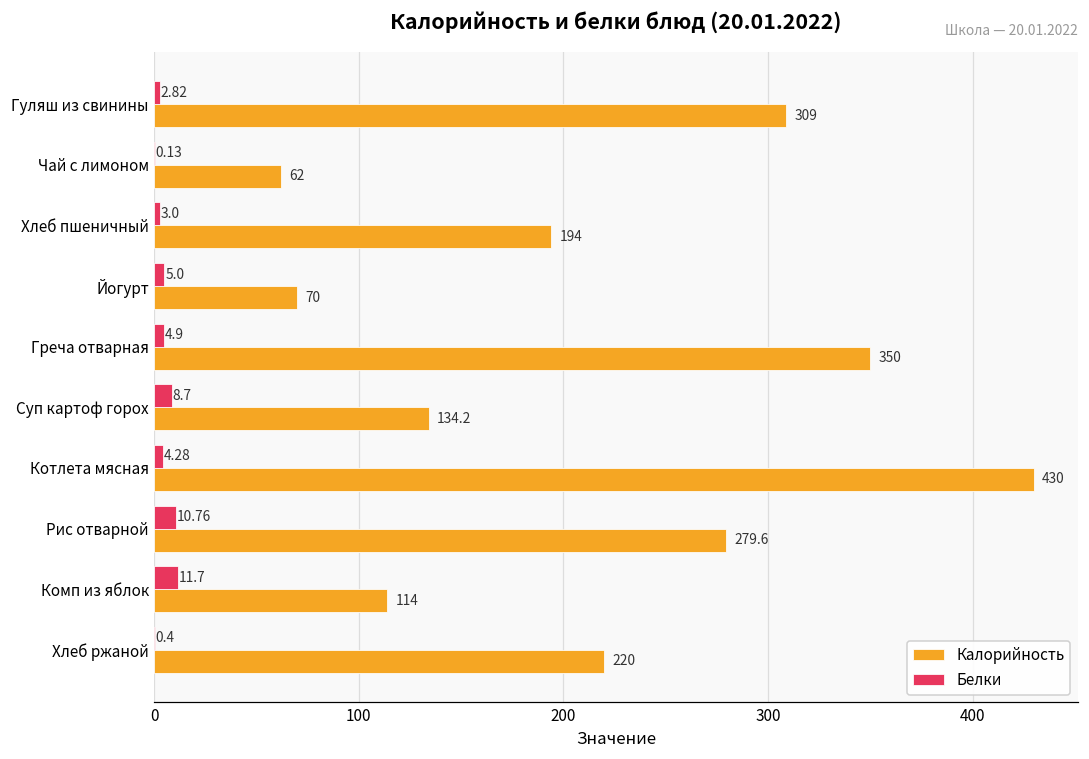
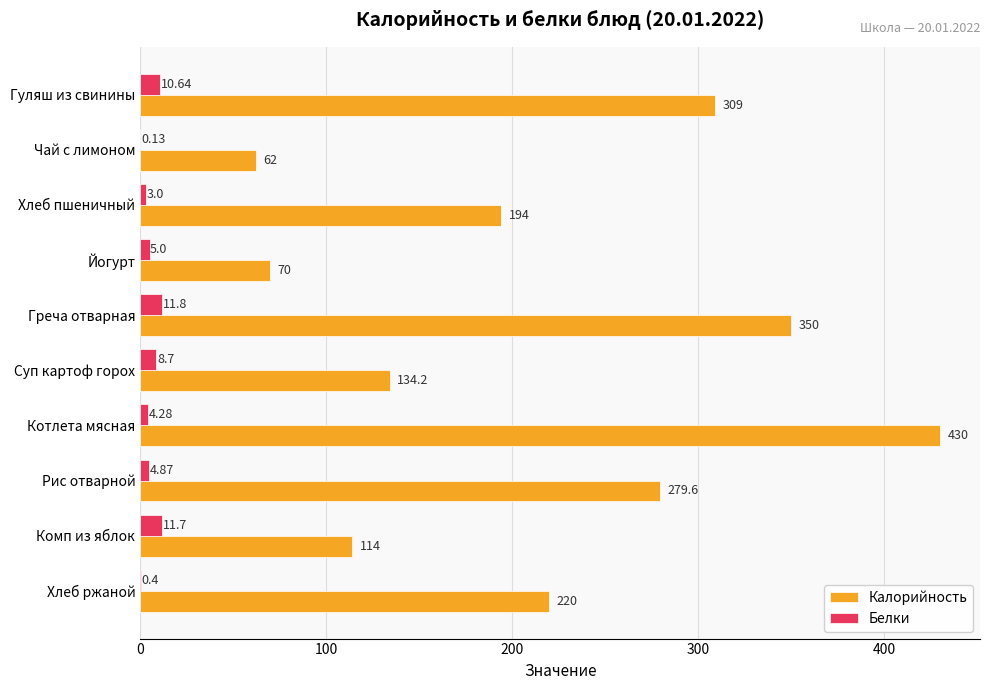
Белки, Гуляш из свинины: 2.82 -> 10.64
Белки, Греча отварная: 4.9 -> 11.8
Белки, Рис отварной: 10.76 -> 4.87
